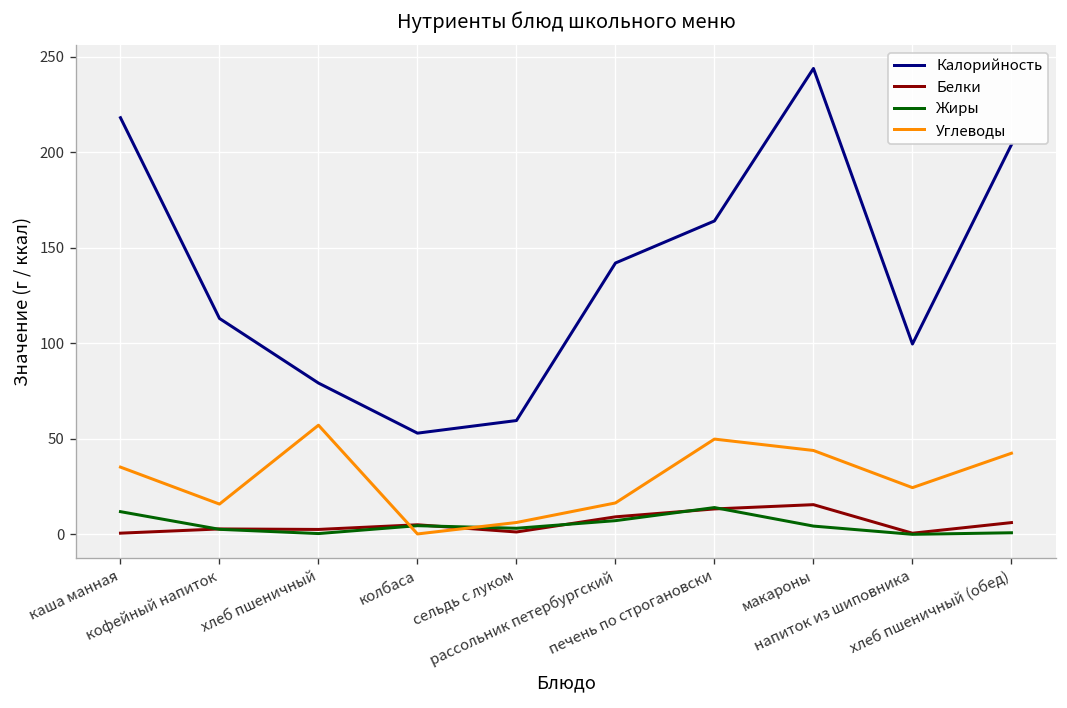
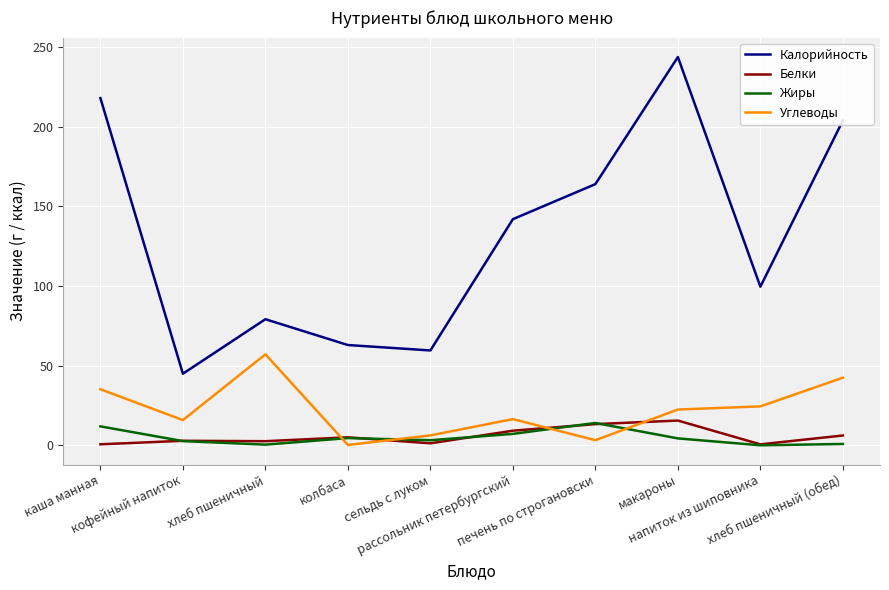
Калорийность, кофейный напиток: 113 -> 45
Калорийность, колбаса: 53 -> 63
Углеводы, печень по строгановски: 50 -> 3
Углеводы, макароны: 44 -> 23
